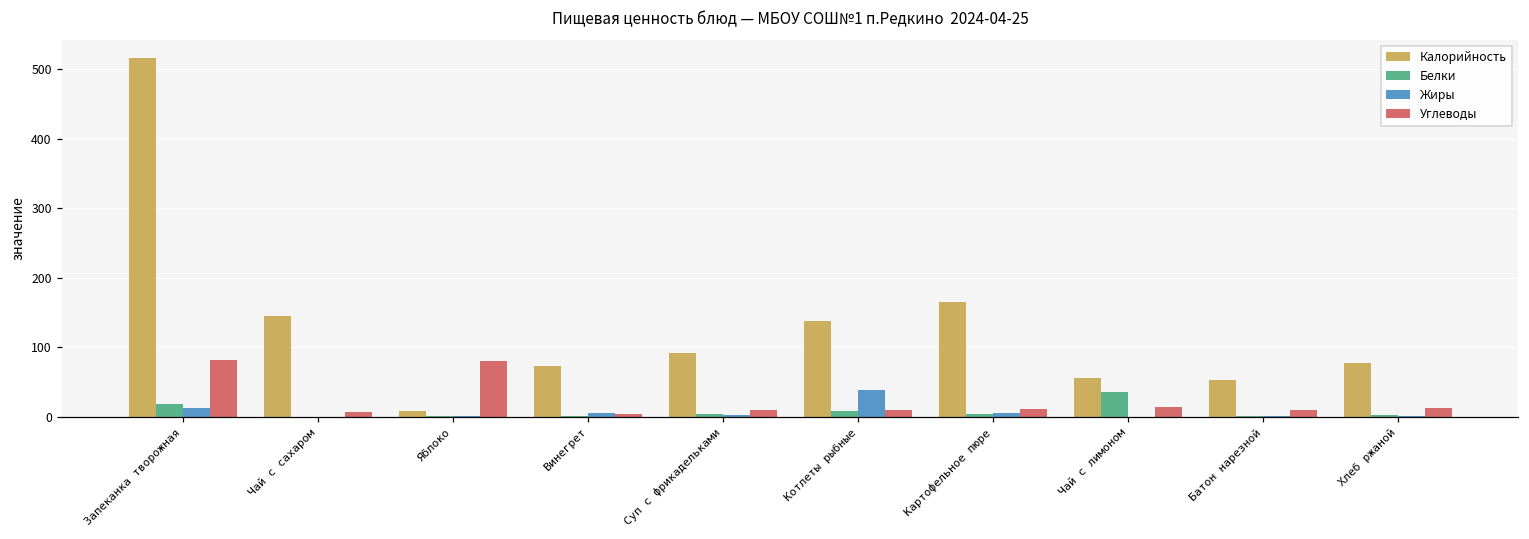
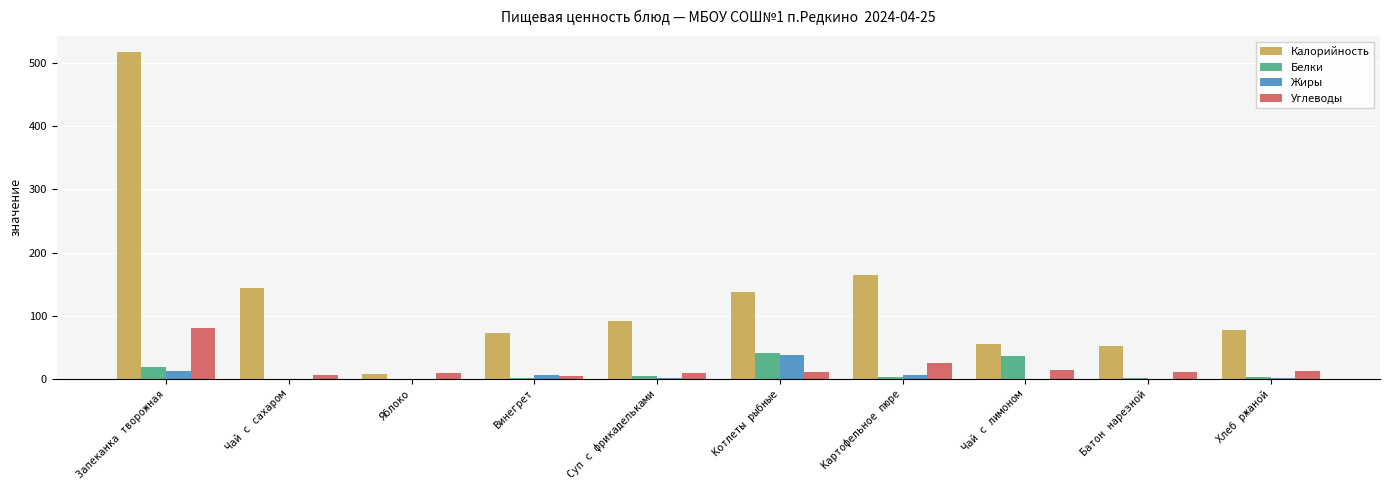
Углеводы, Яблоко: 80 -> 10
Белки, Котлеты рыбные: 10 -> 40
Углеводы, Картофельное пюре: 10 -> 20
